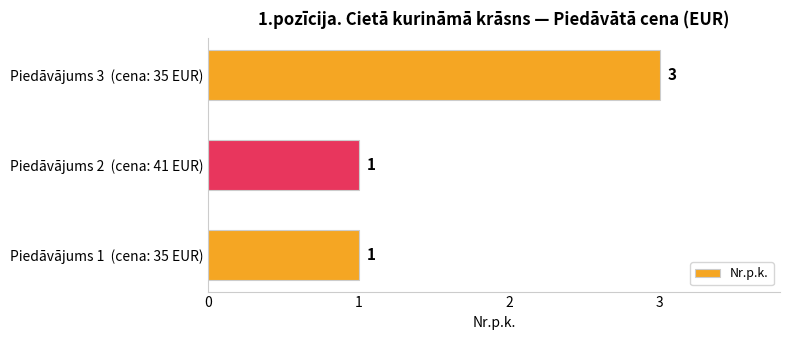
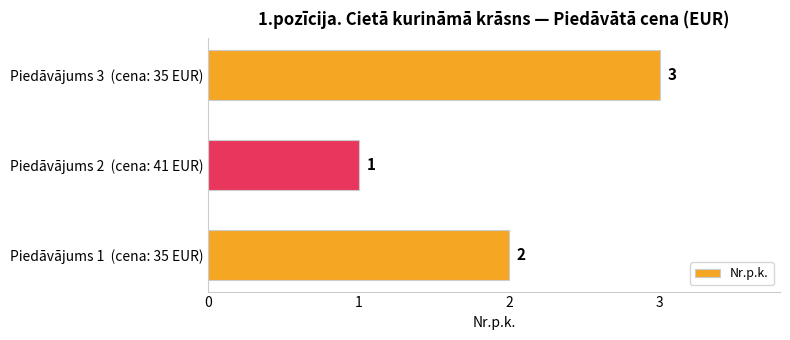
Piedāvājums 1 (cena: 35 EUR): 1 -> 2
